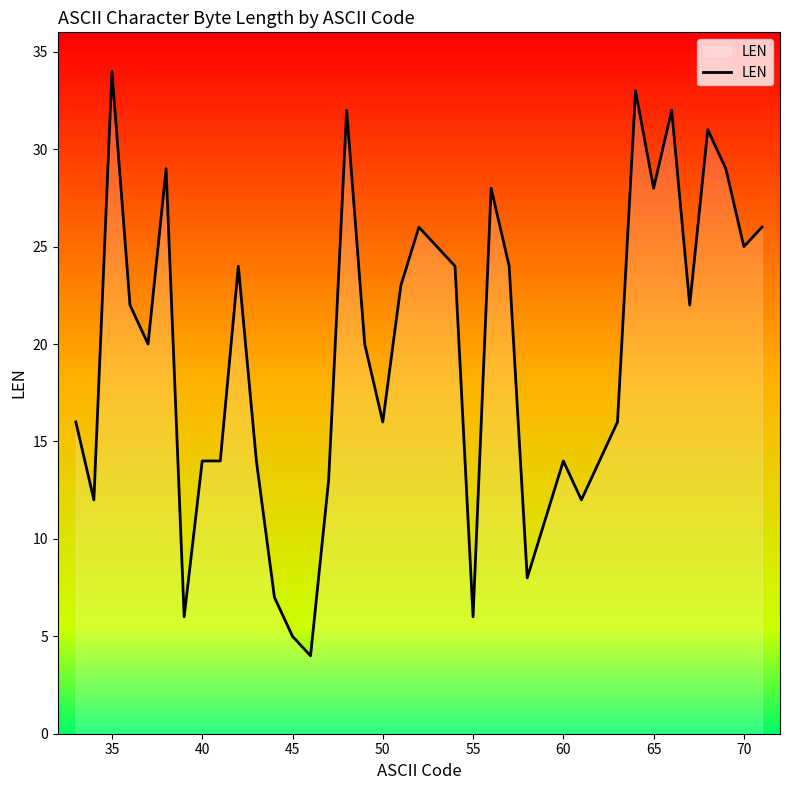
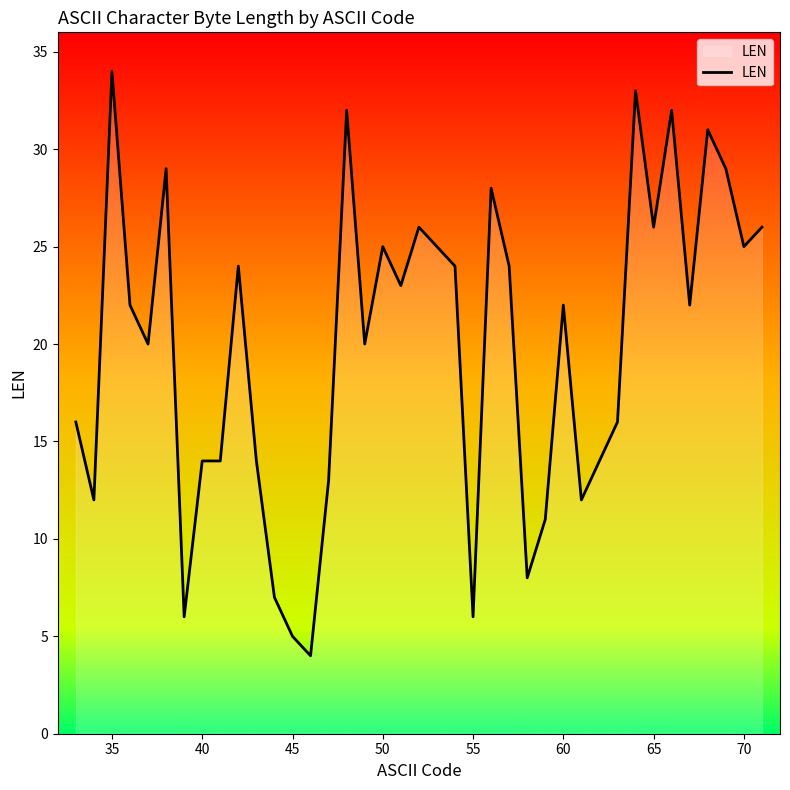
50: 16 -> 25
60: 14 -> 22
65: 28 -> 26
